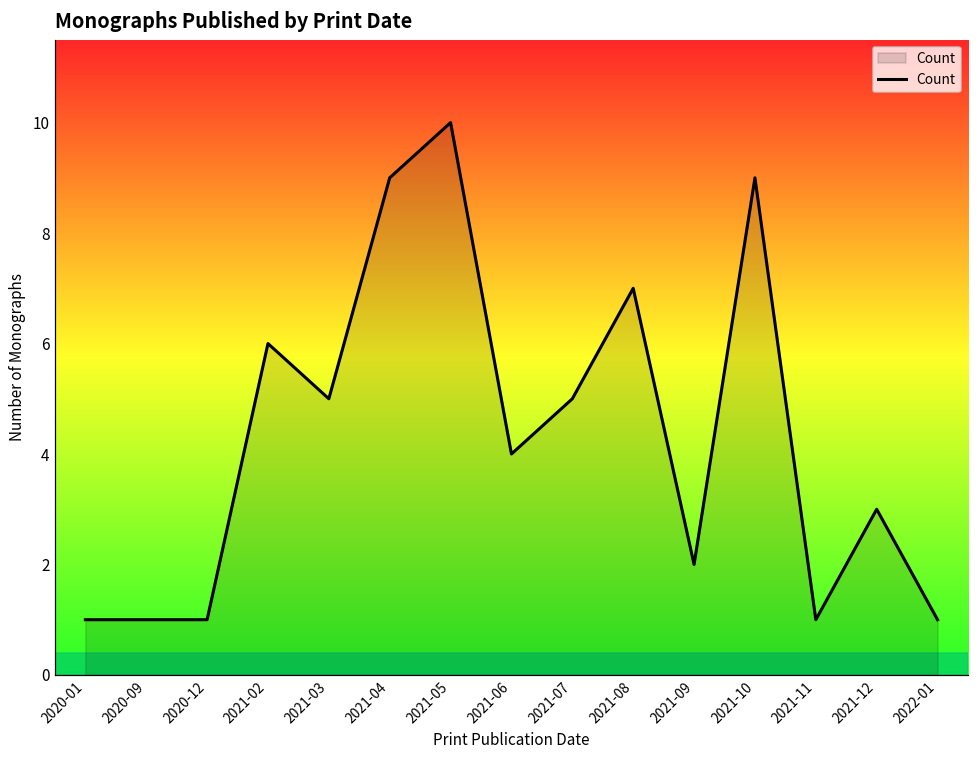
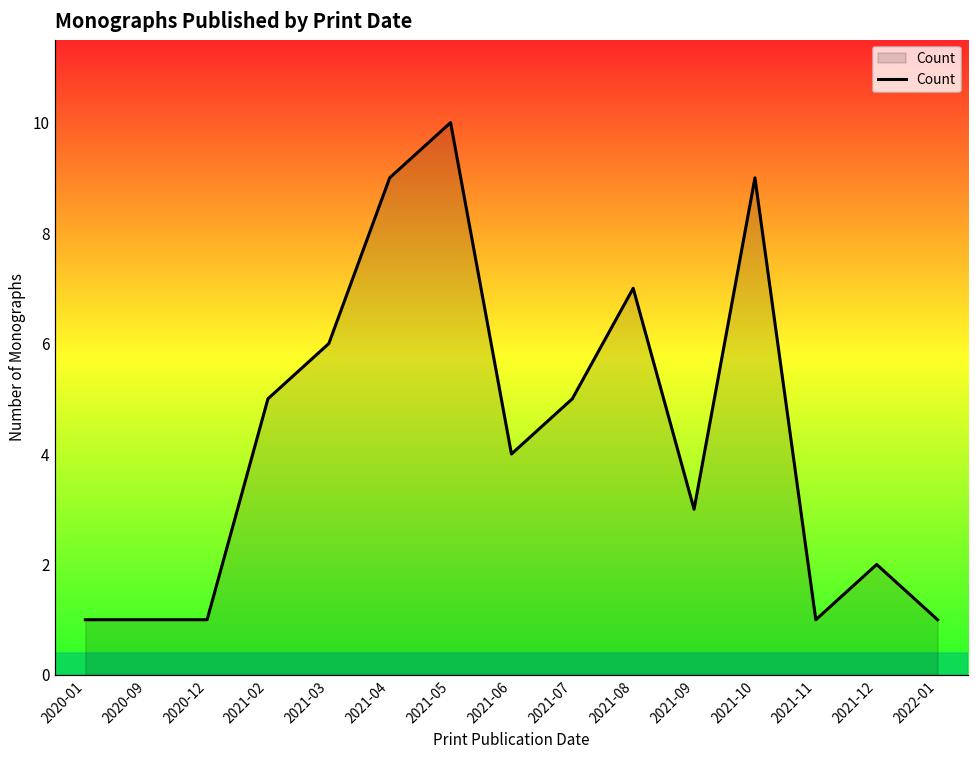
2021-02: 6 -> 5
2021-03: 5 -> 6
2021-09: 2 -> 3
2021-12: 3 -> 2
